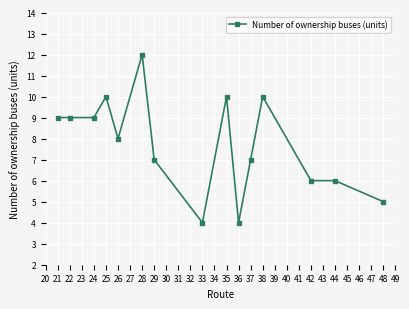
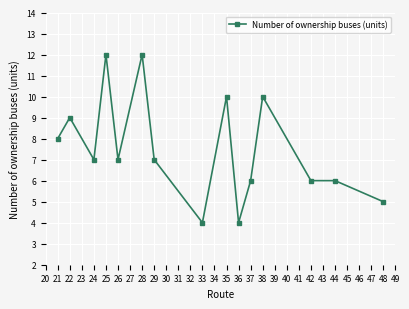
21: 9 -> 8
24: 9 -> 7
25: 10 -> 12
26: 8 -> 7
37: 7 -> 6
